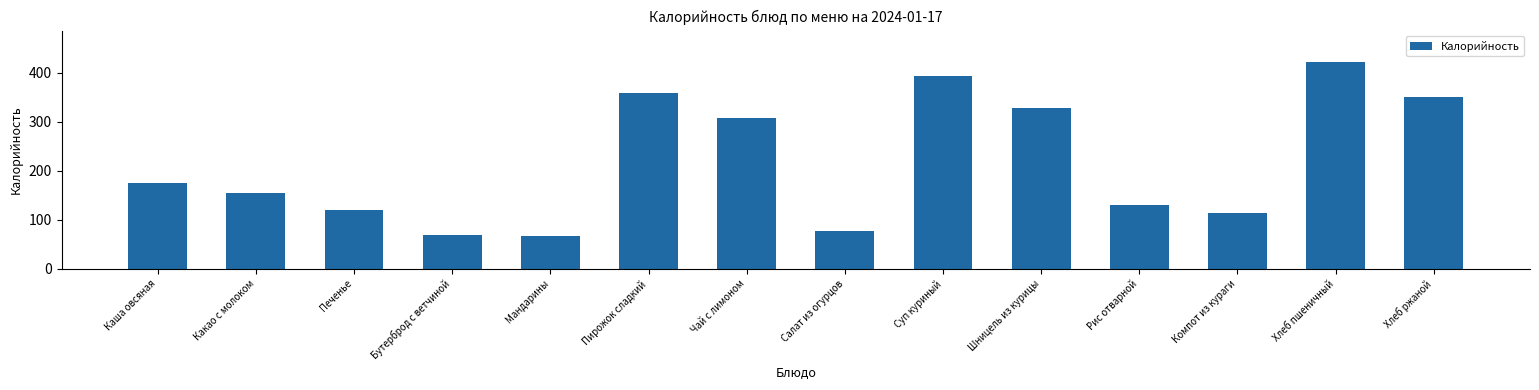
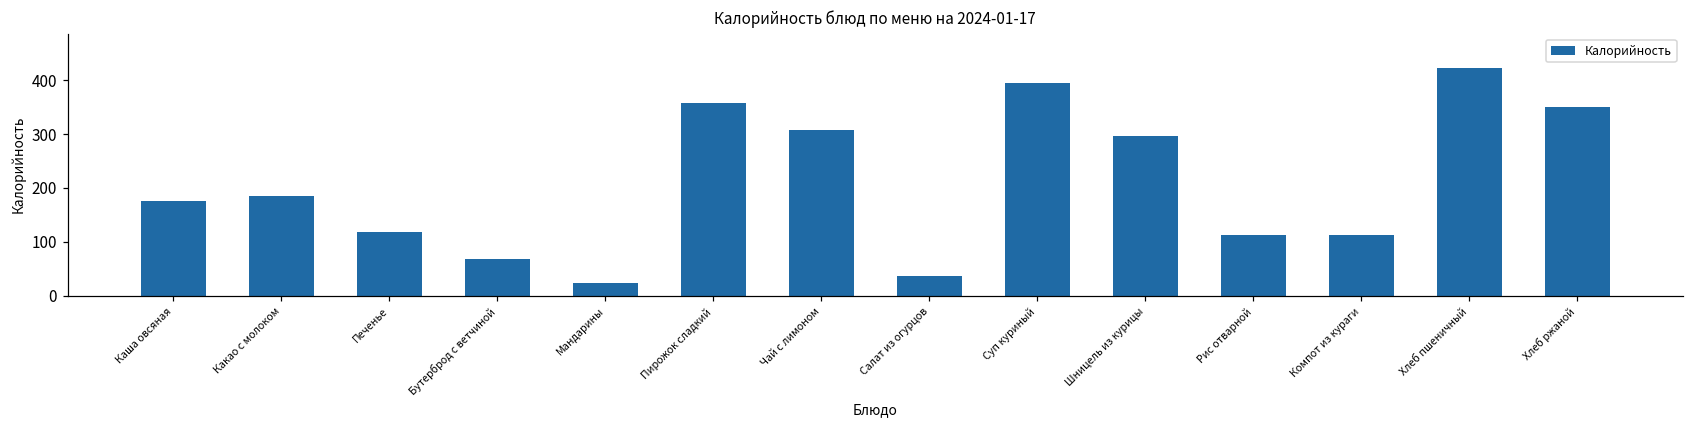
Какао с молоком: 150 -> 190
Мандарины: 70 -> 20
Салат из огурцов: 80 -> 40
Шницель из курицы: 330 -> 300
Рис отварной: 130 -> 110
